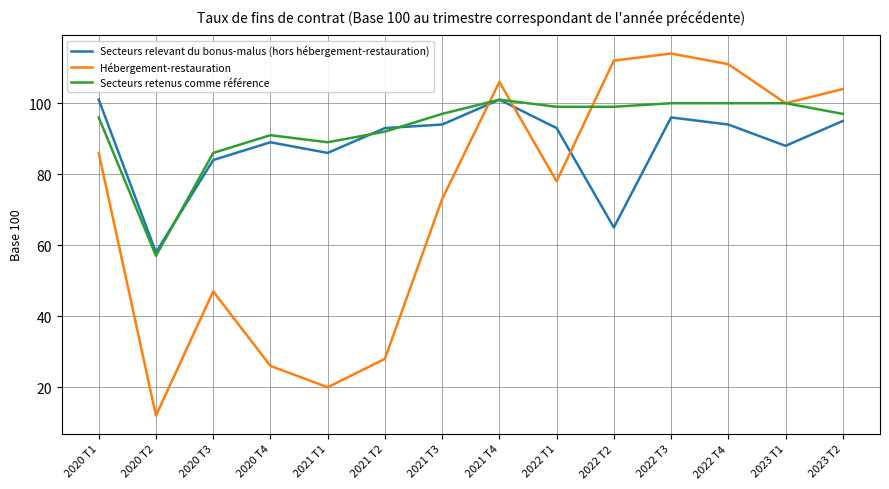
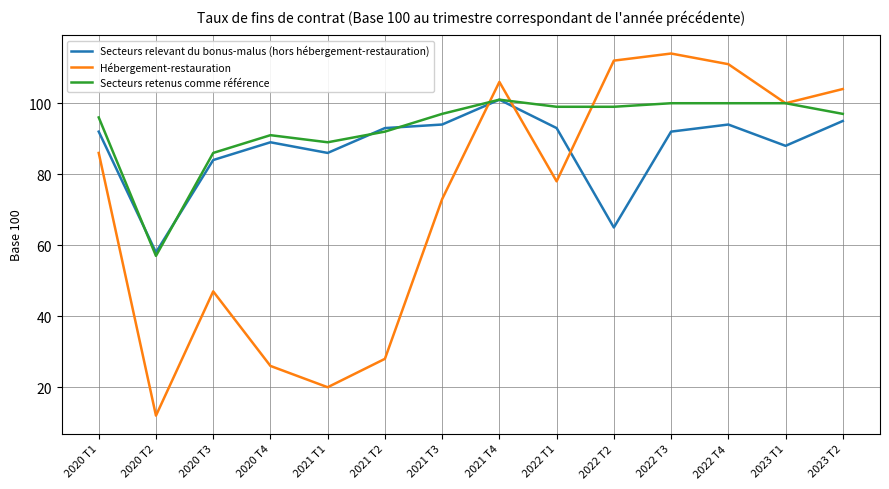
Secteurs relevant du bonus-malus (hors hébergement-restauration), 2020 T1: 101 -> 92
Secteurs relevant du bonus-malus (hors hébergement-restauration), 2022 T3: 96 -> 92
